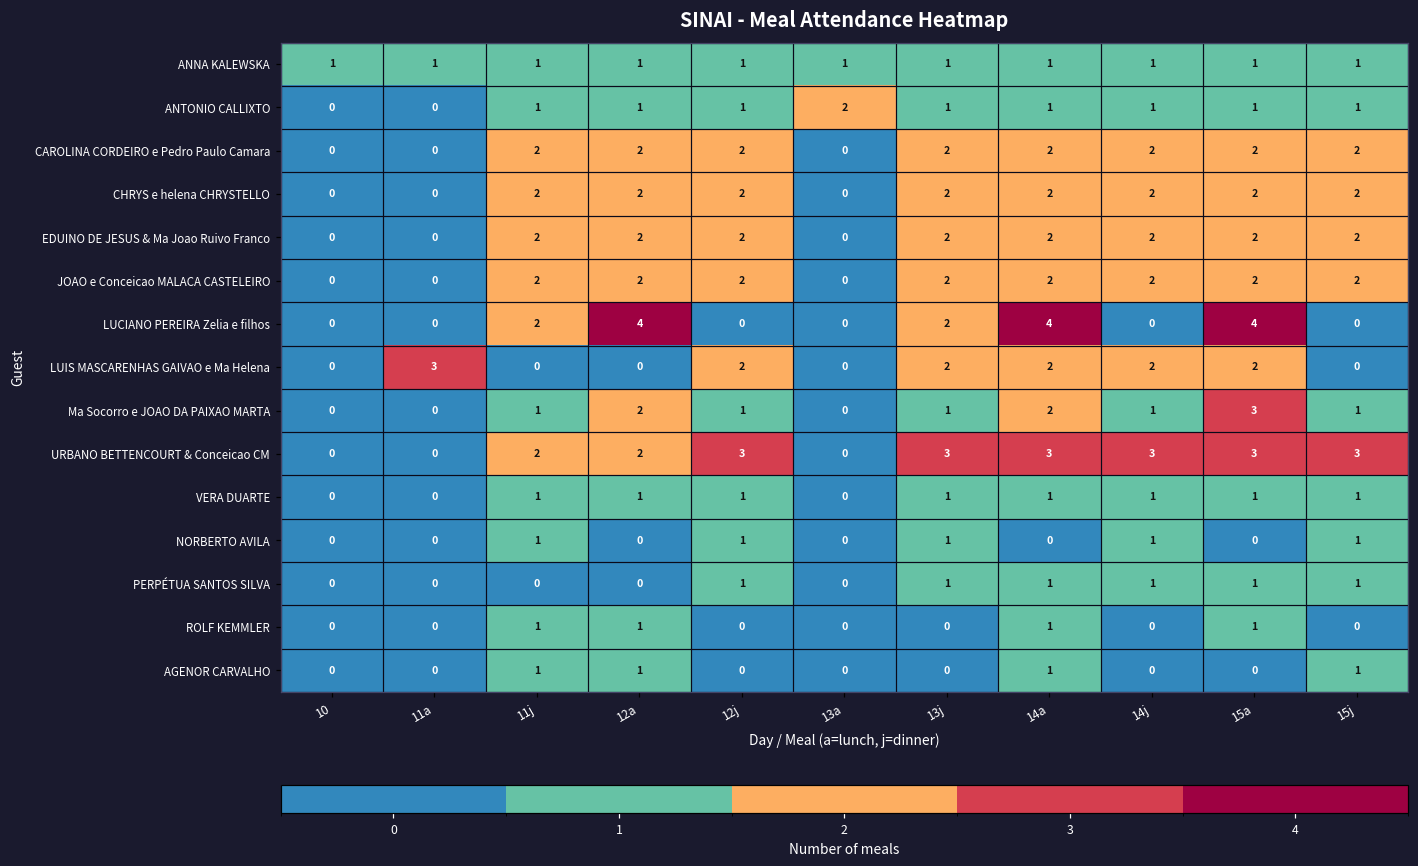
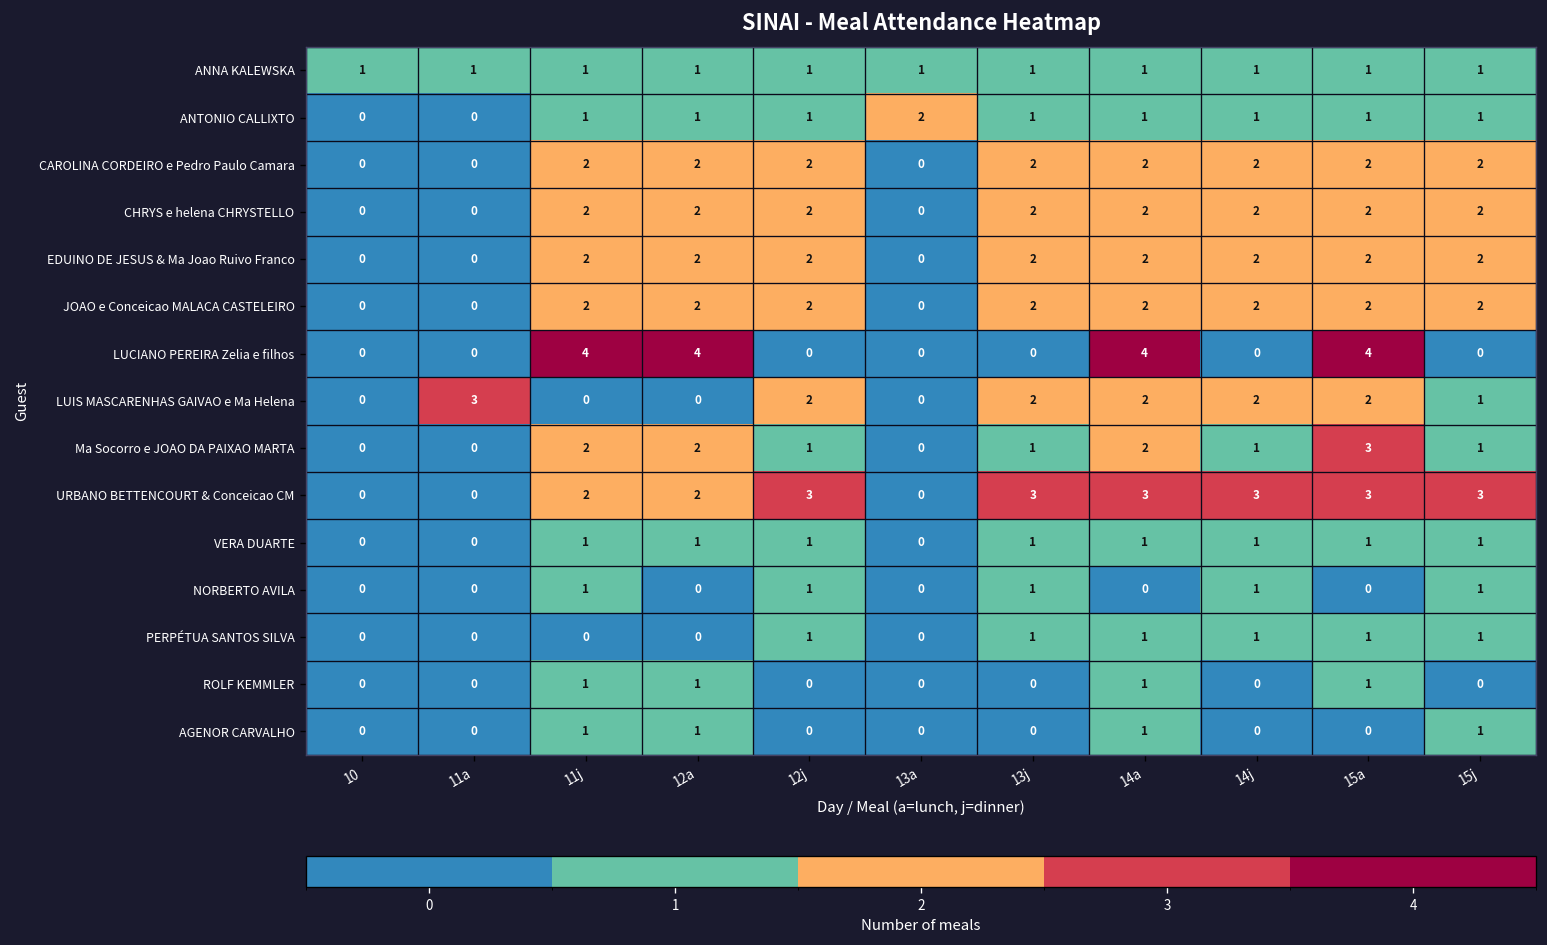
LUCIANO PEREIRA Zelia e filhos, 11j: 2 -> 4
LUCIANO PEREIRA Zelia e filhos, 13j: 2 -> 0
LUIS MASCARENHAS GAIVAO e Ma Helena, 15j: 0 -> 1
Ma Socorro e JOAO DA PAIXAO MARTA, 11j: 1 -> 2
